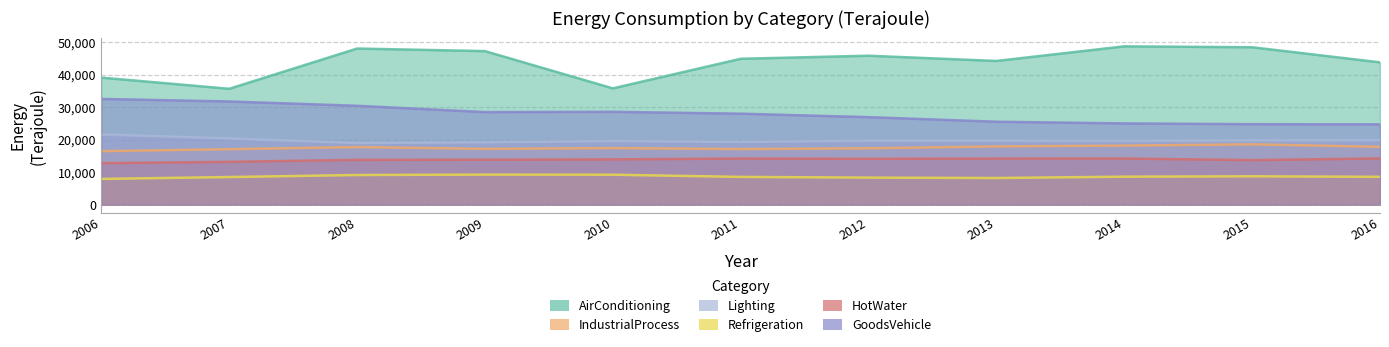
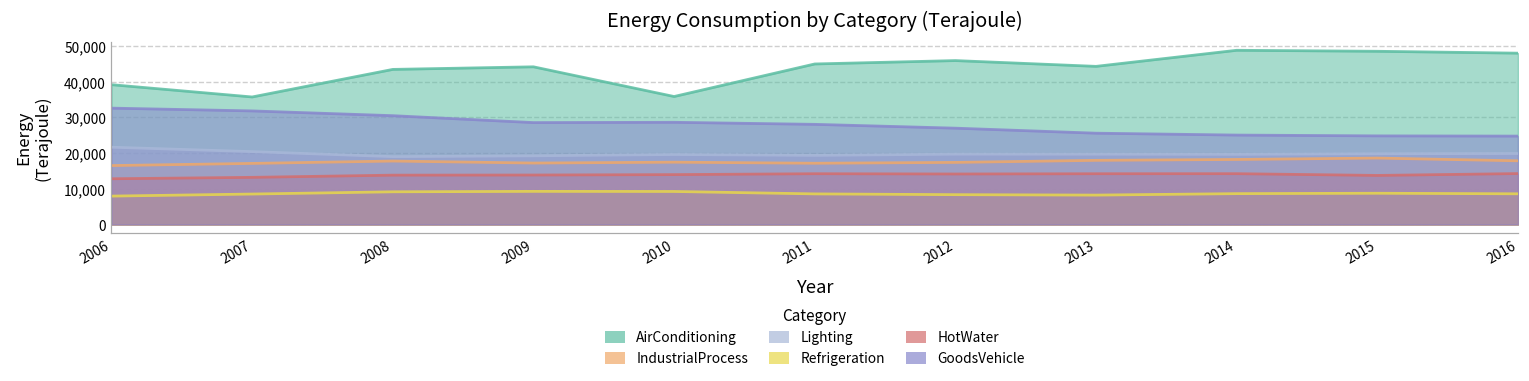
AirConditioning, 2008: 48,000 -> 43,000
AirConditioning, 2009: 47,000 -> 44,000
AirConditioning, 2016: 44,000 -> 48,000
